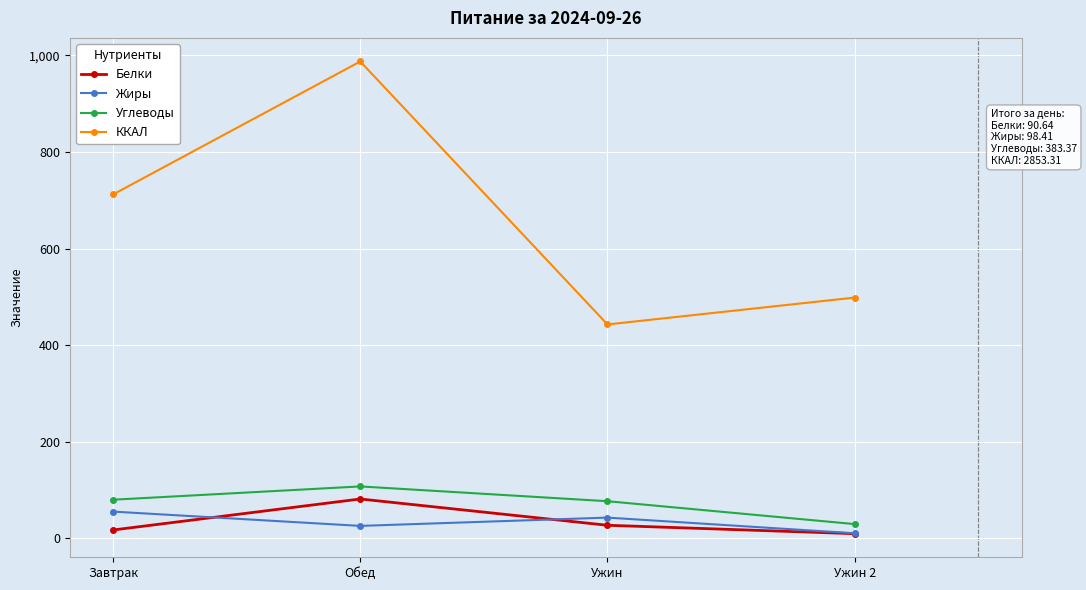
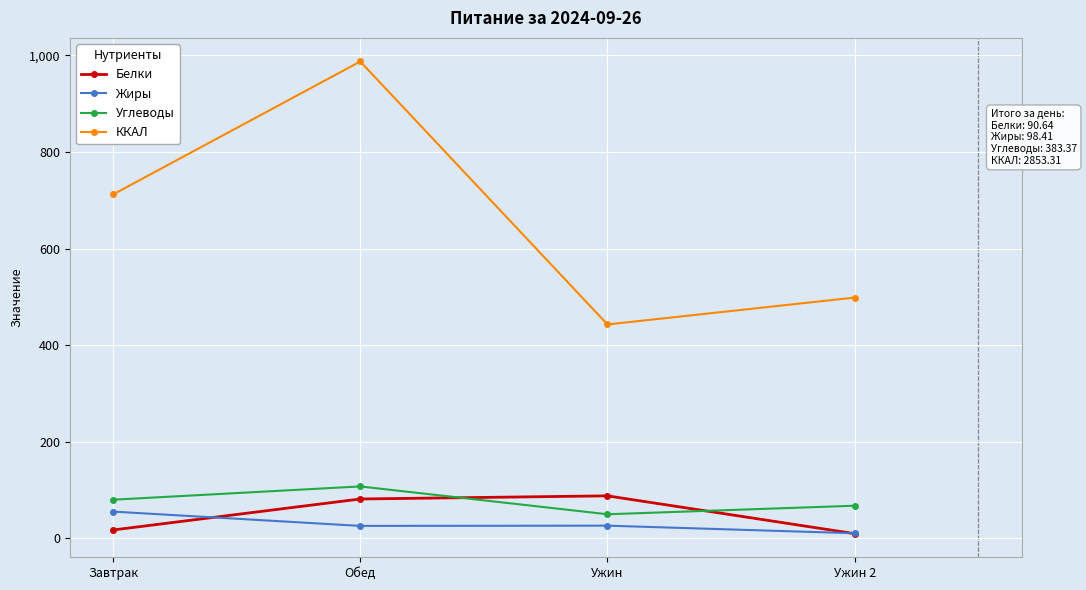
Белки, Ужин: 30 -> 90
Жиры, Ужин: 40 -> 30
Углеводы, Ужин: 80 -> 50
Углеводы, Ужин 2: 30 -> 70
